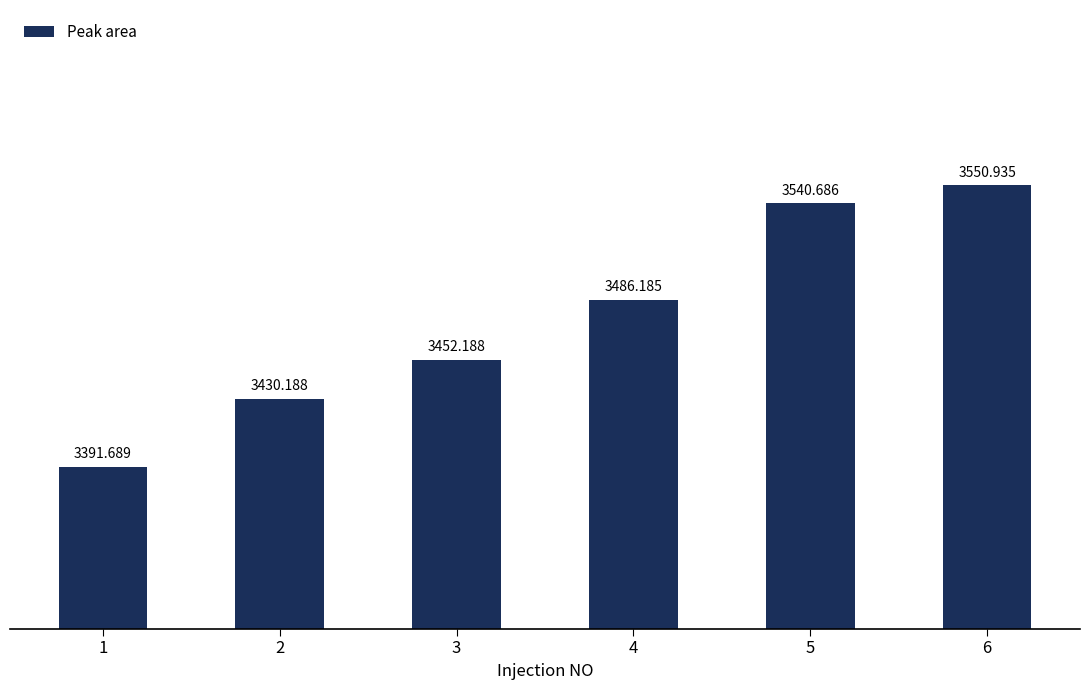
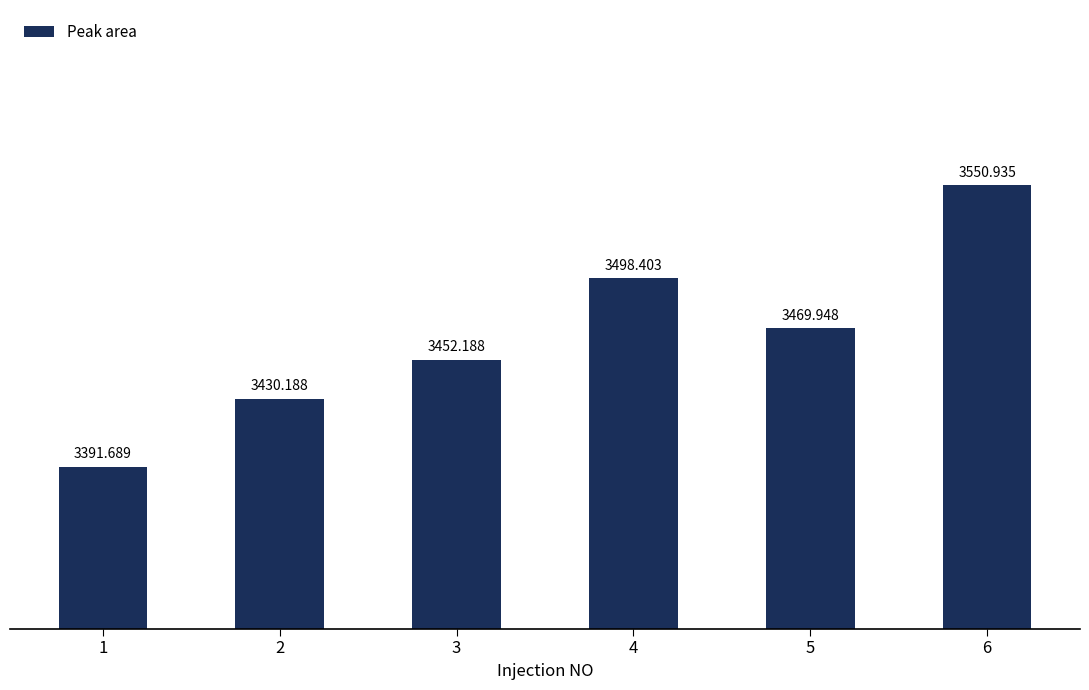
4: 3486.185 -> 3498.403
5: 3540.686 -> 3469.948
